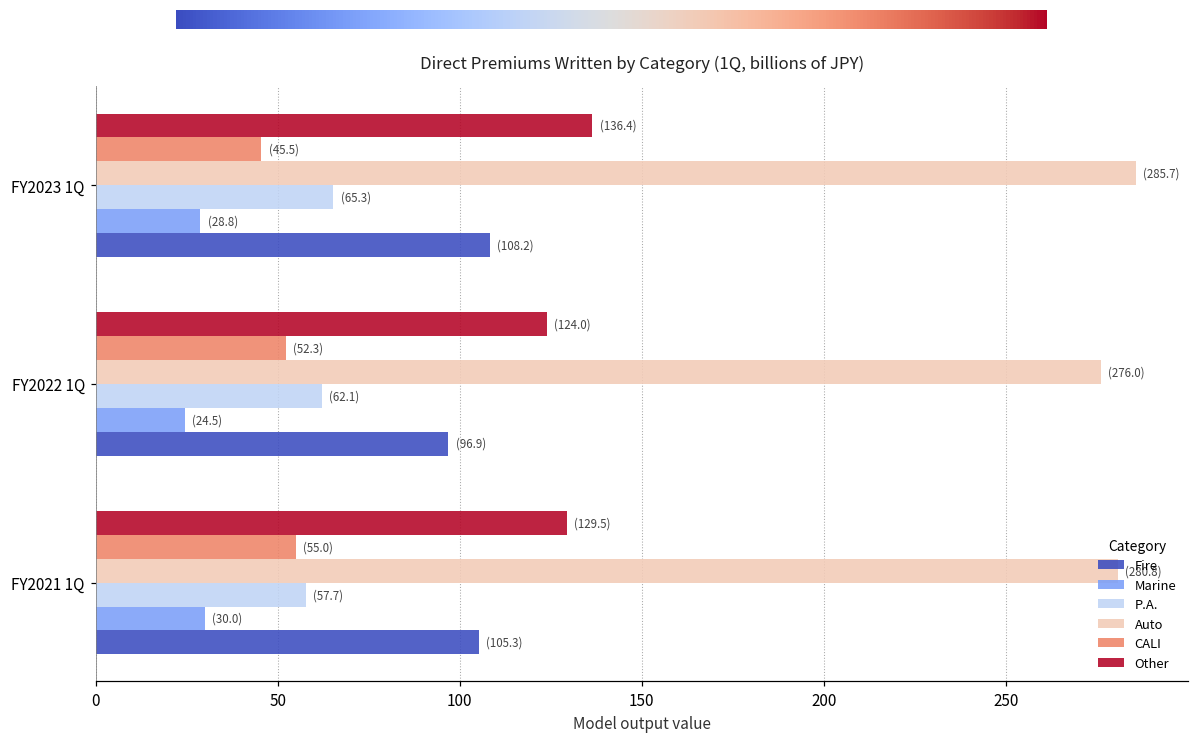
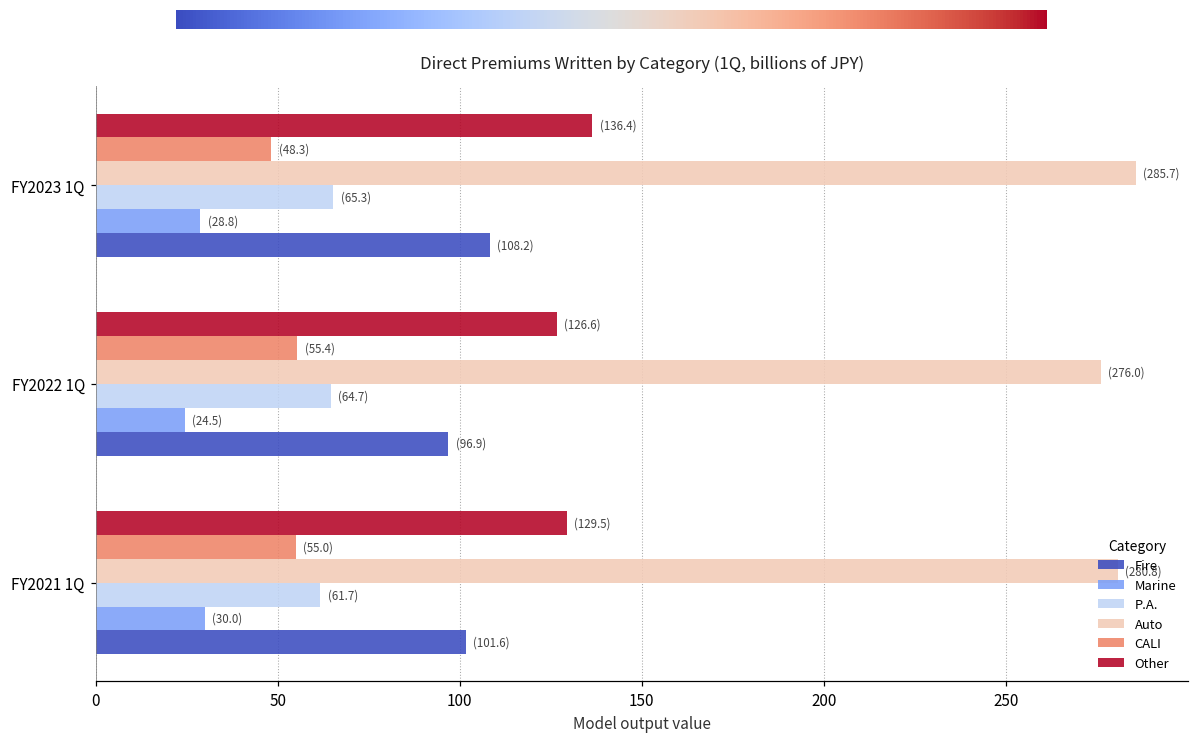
CALI, FY2023 1Q: (45.5) -> (48.3)
Other, FY2022 1Q: (124.0) -> (126.6)
CALI, FY2022 1Q: (52.3) -> (55.4)
P.A., FY2022 1Q: (62.1) -> (64.7)
P.A., FY2021 1Q: (57.7) -> (61.7)
Fire, FY2021 1Q: (105.3) -> (101.6)
